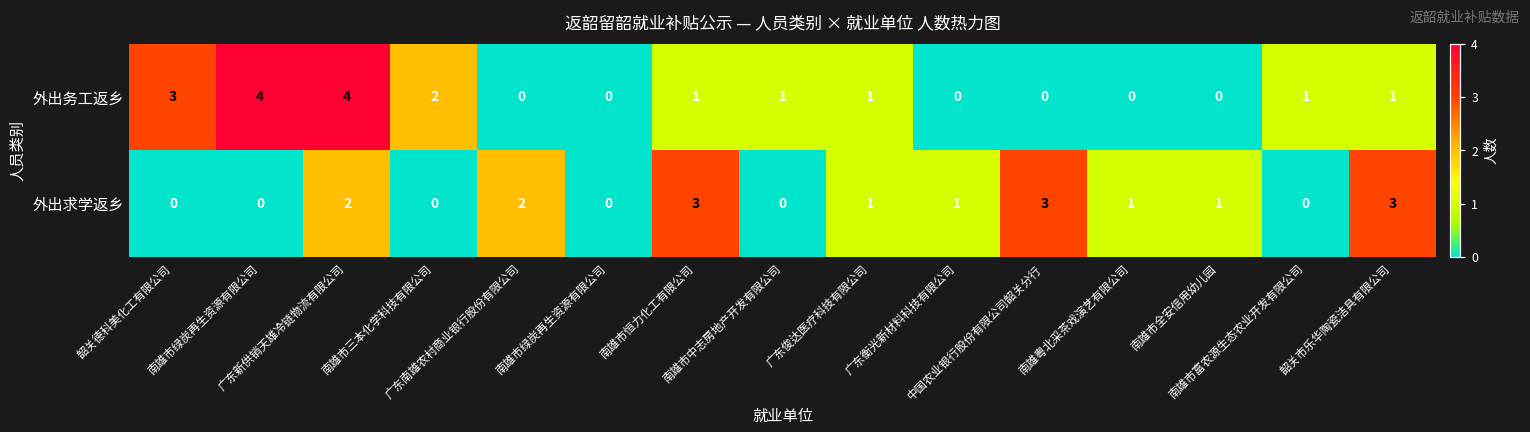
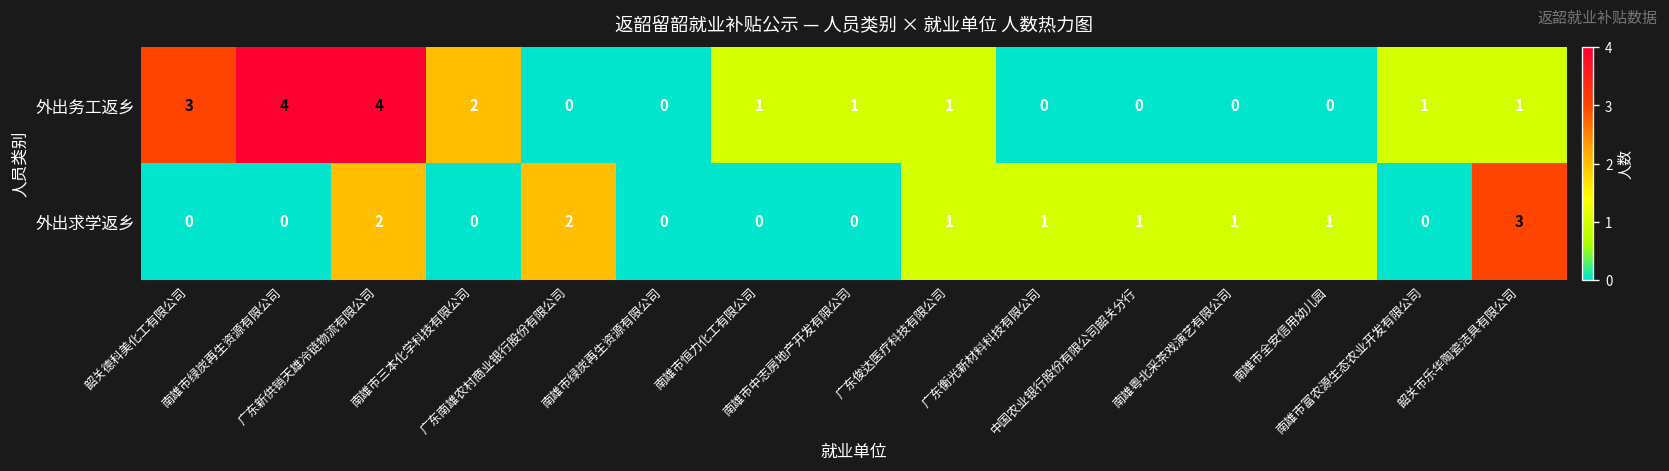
外出求学返乡, 南雄市恒力化工有限公司: 3 -> 0
外出求学返乡, 中国农业银行股份有限公司韶关分行: 3 -> 1
